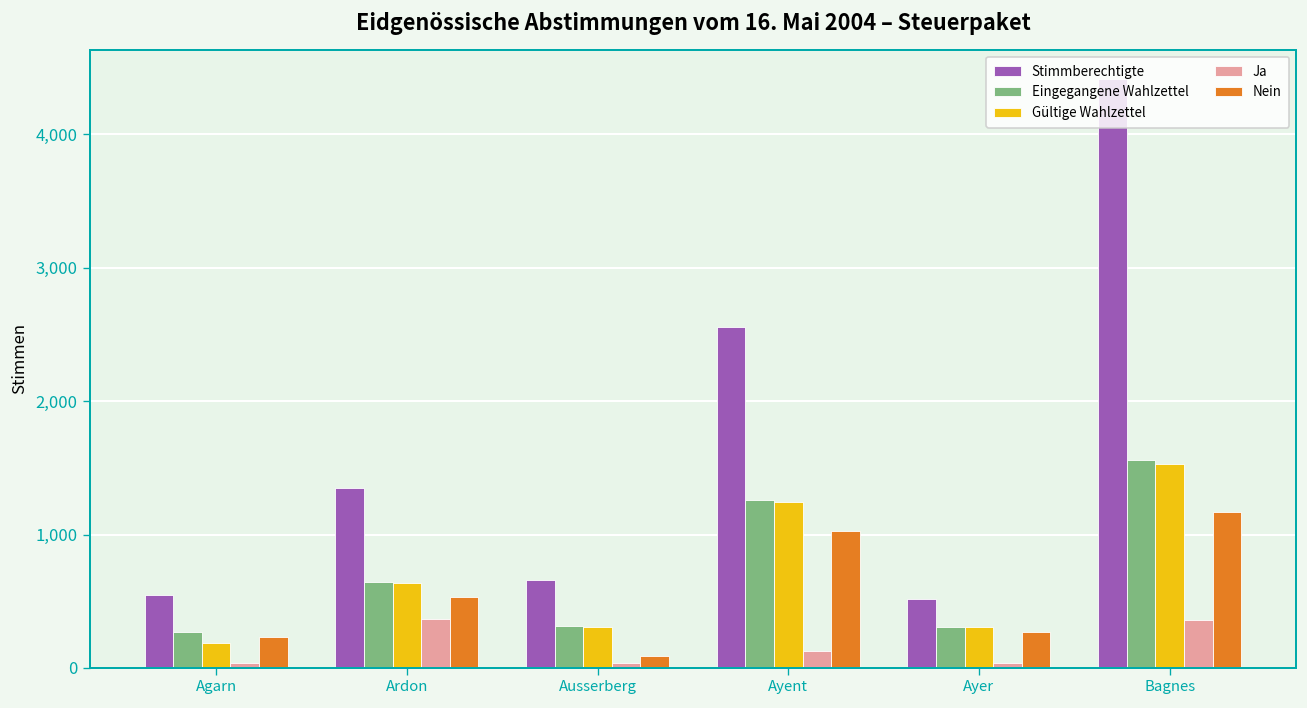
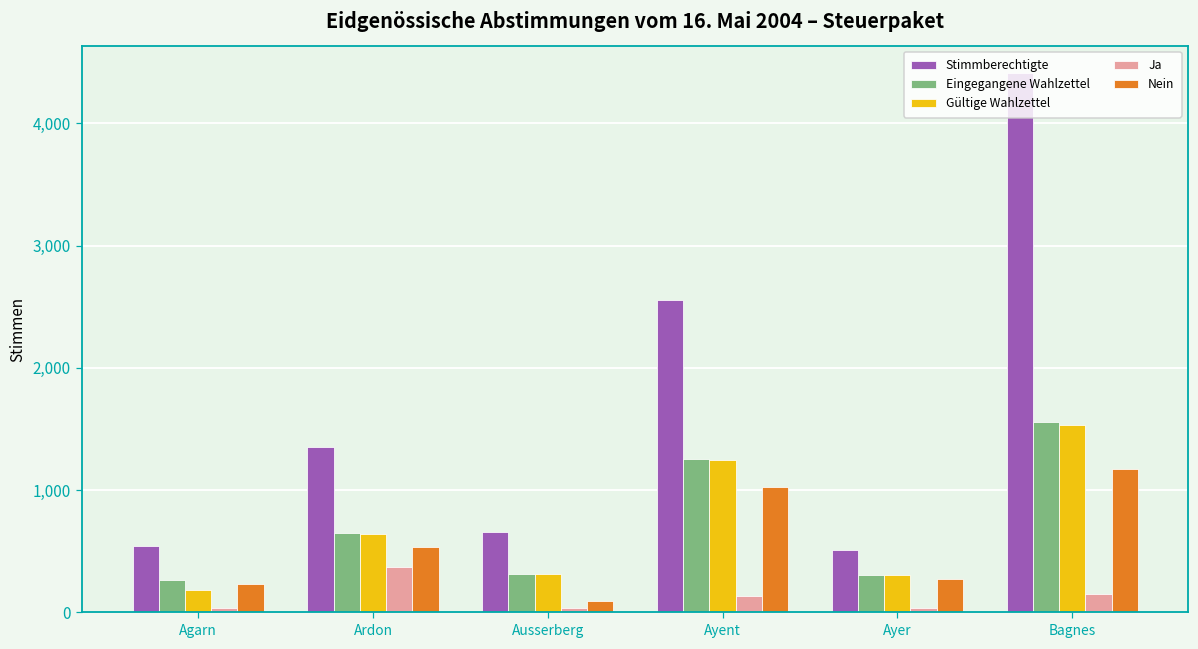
Ja, Bagnes: 360 -> 150
